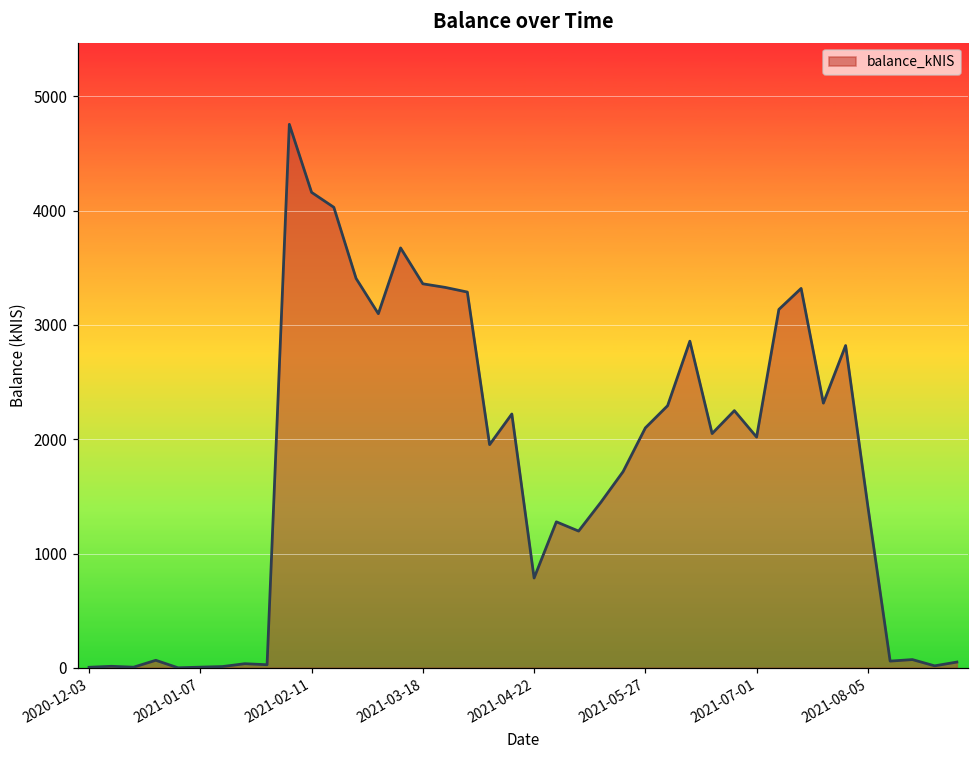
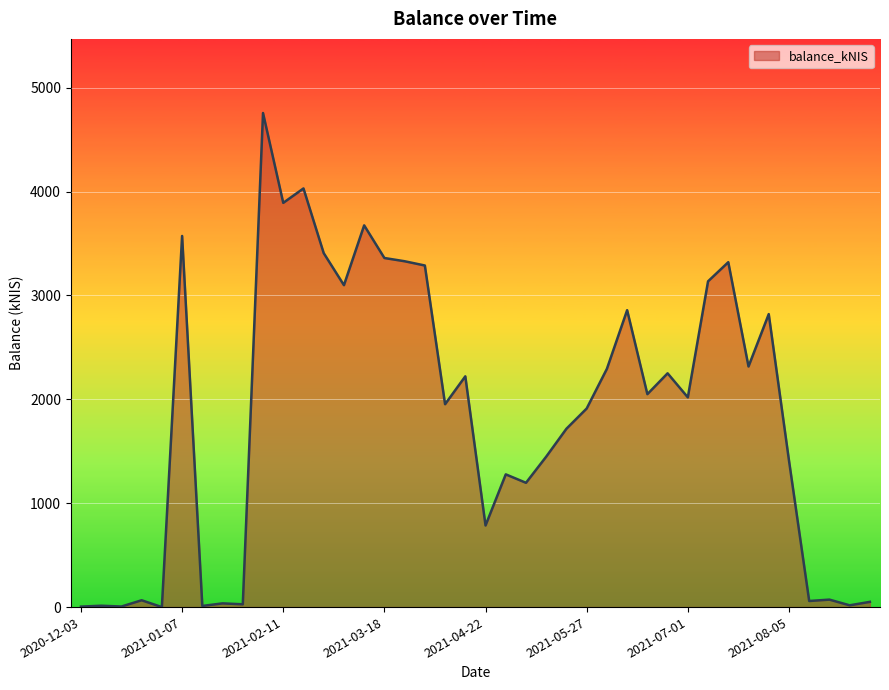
2021-01-07: 10 -> 3570
2021-02-11: 4160 -> 3890
2021-05-27: 2100 -> 1910
